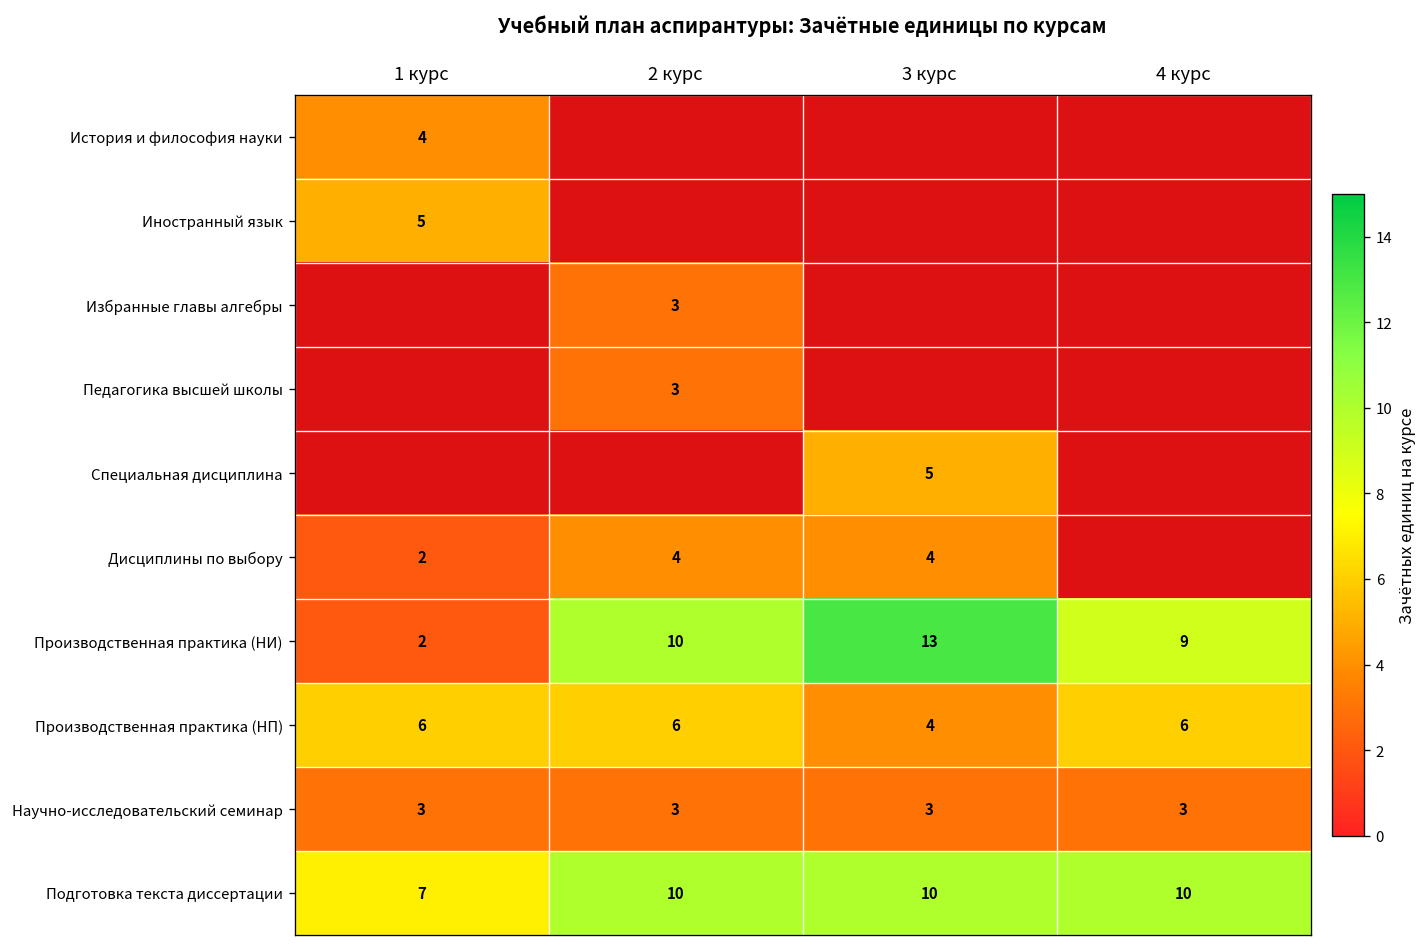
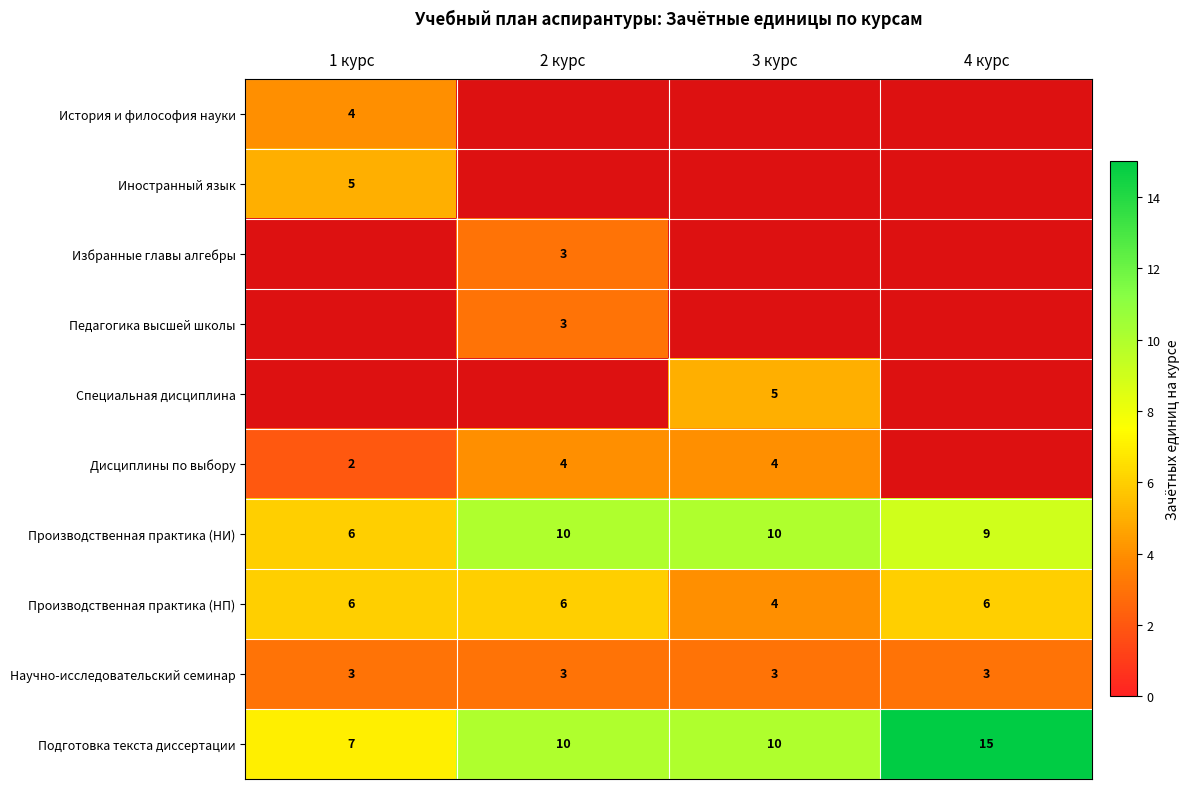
Производственная практика (НИ), 1 курс: 2 -> 6
Производственная практика (НИ), 3 курс: 13 -> 10
Подготовка текста диссертации, 4 курс: 10 -> 15
